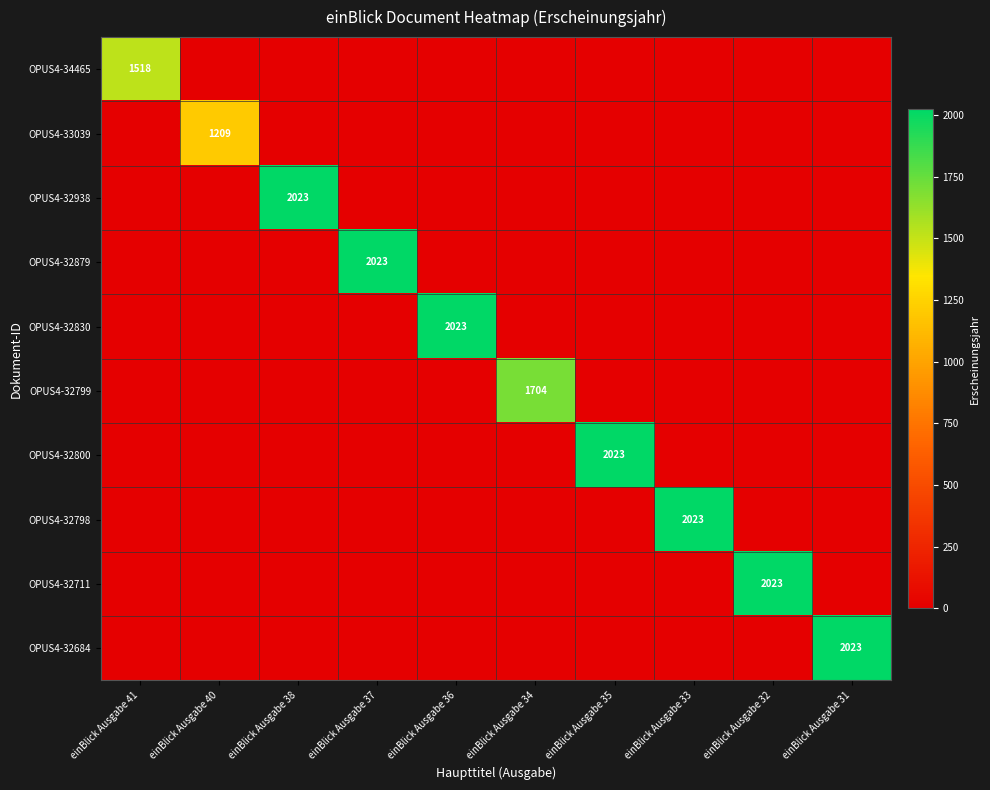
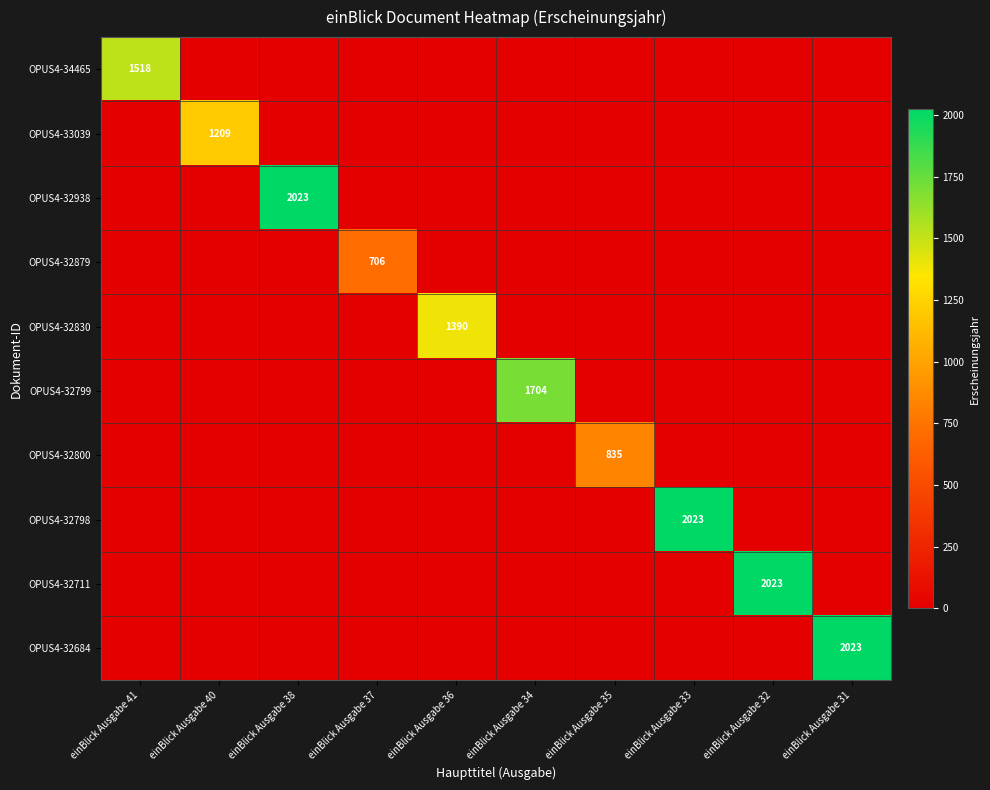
OPUS4-32879, einBlick Ausgabe 37: 2023 -> 706
OPUS4-32830, einBlick Ausgabe 36: 2023 -> 1390
OPUS4-32800, einBlick Ausgabe 35: 2023 -> 835
